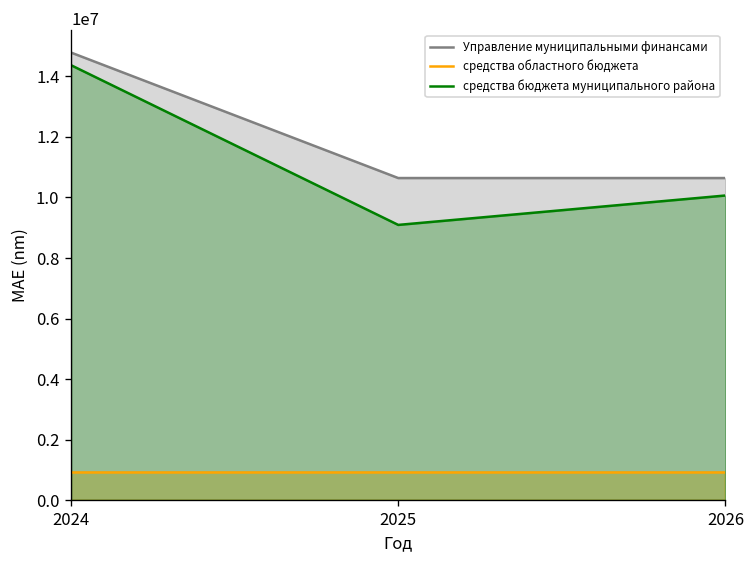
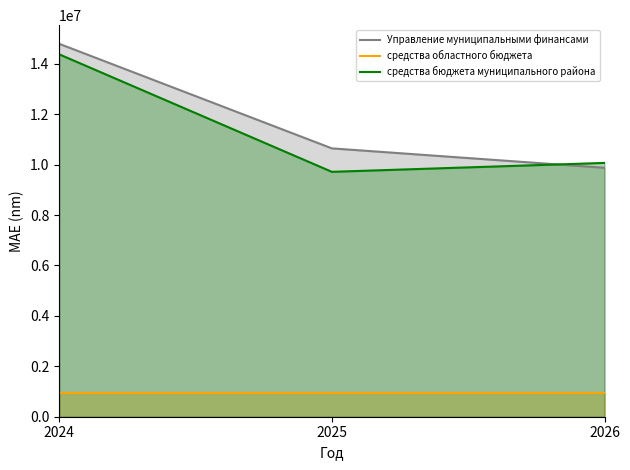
средства бюджета муниципального района, 2025: 9100000 -> 9700000
Управление муниципальными финансами, 2026: 10600000 -> 9900000
